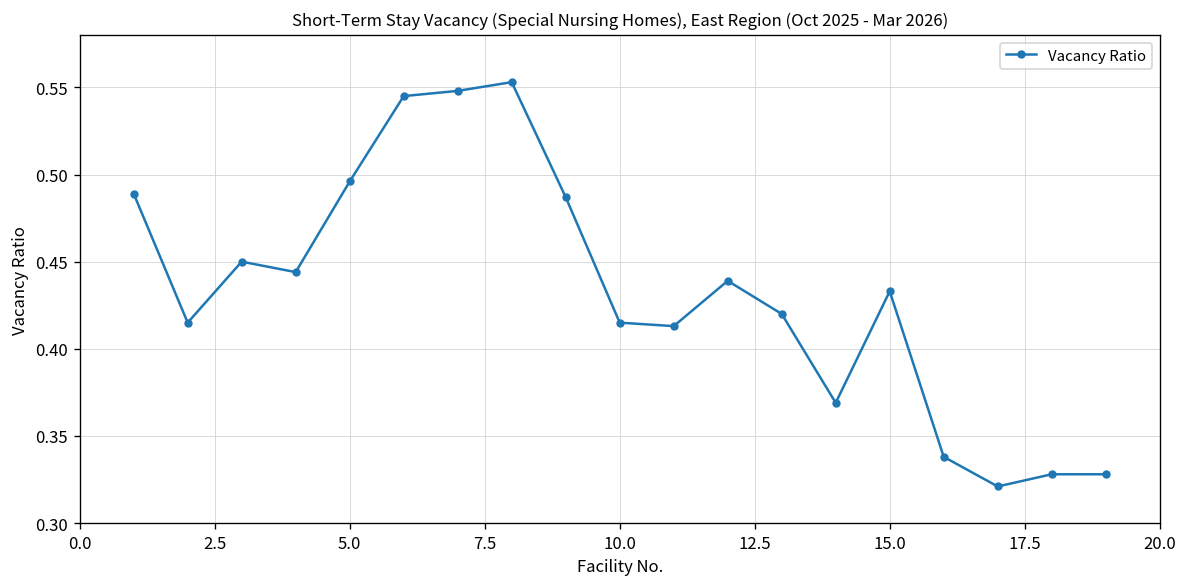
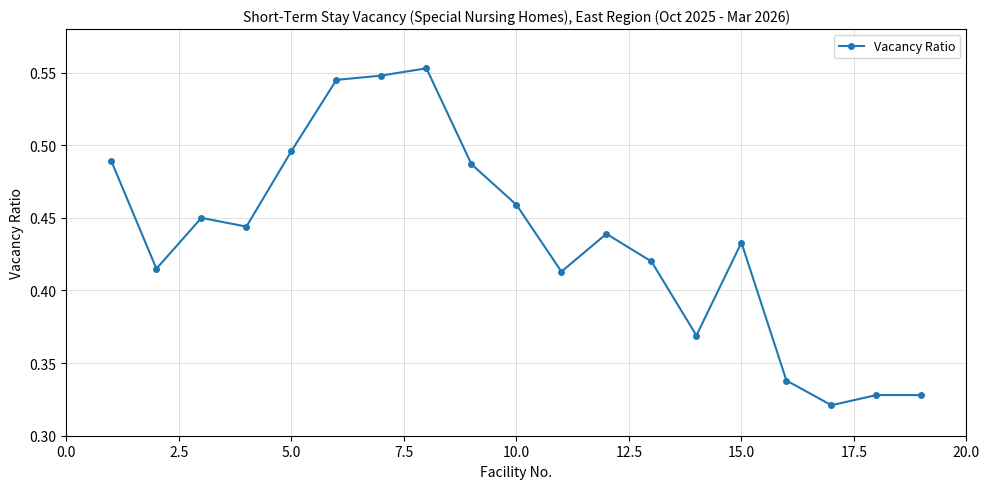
10.0: 0.415 -> 0.459
